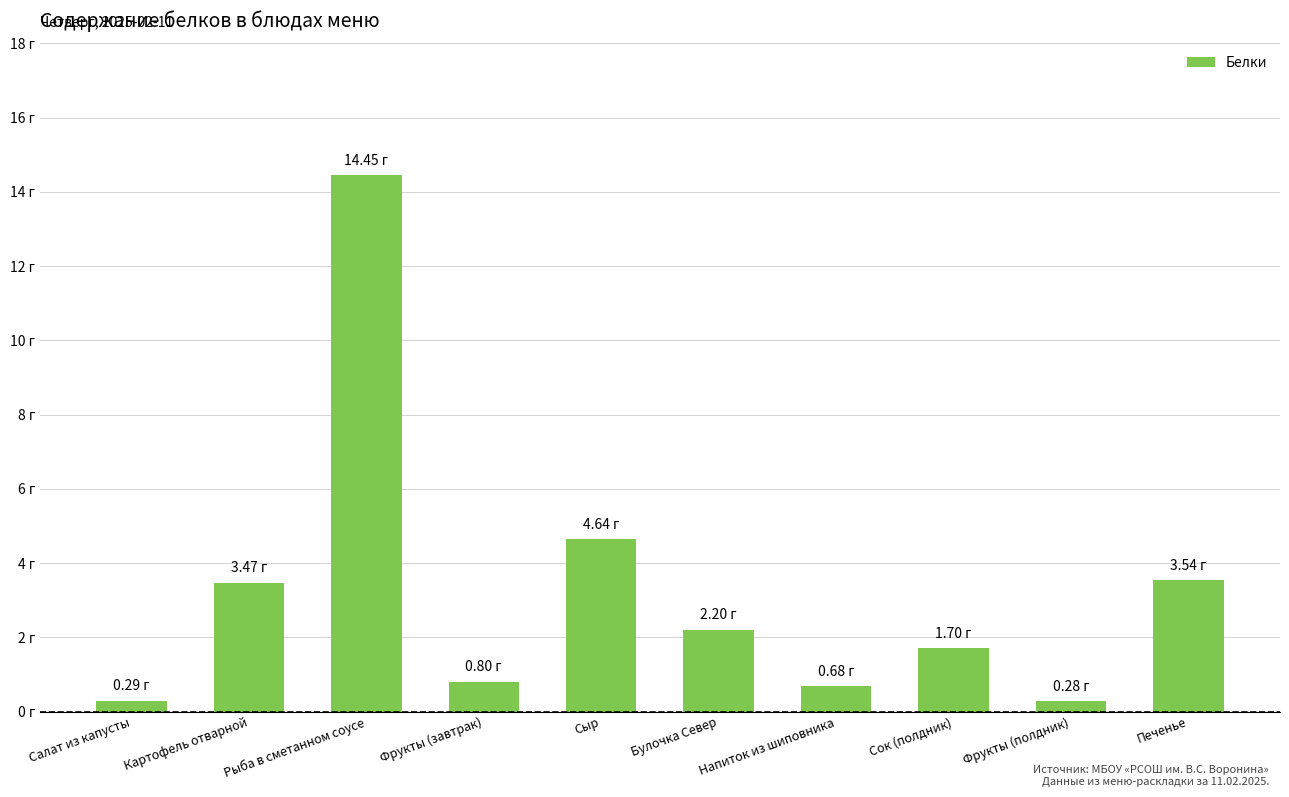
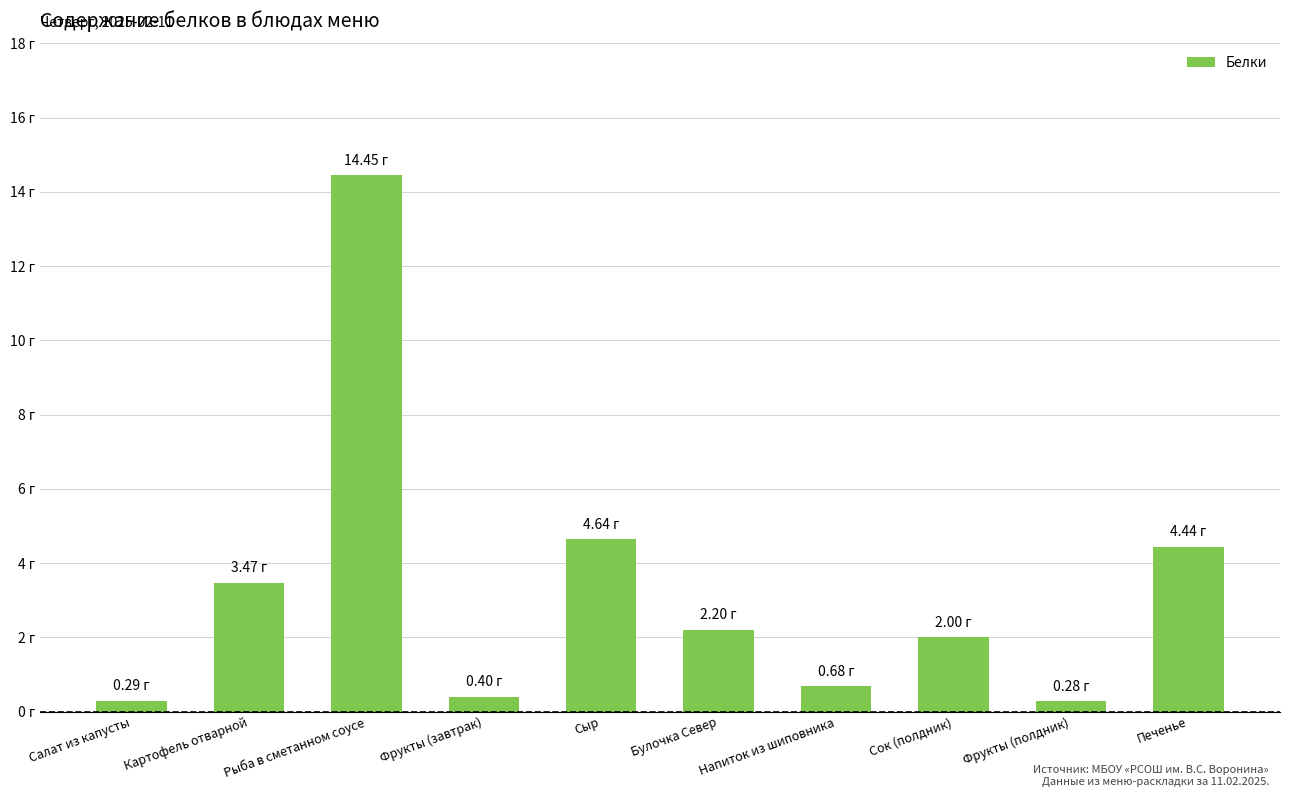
Фрукты (завтрак): 0.80 -> 0.40
Сок (полдник): 1.70 -> 2.00
Печенье: 3.54 -> 4.44
